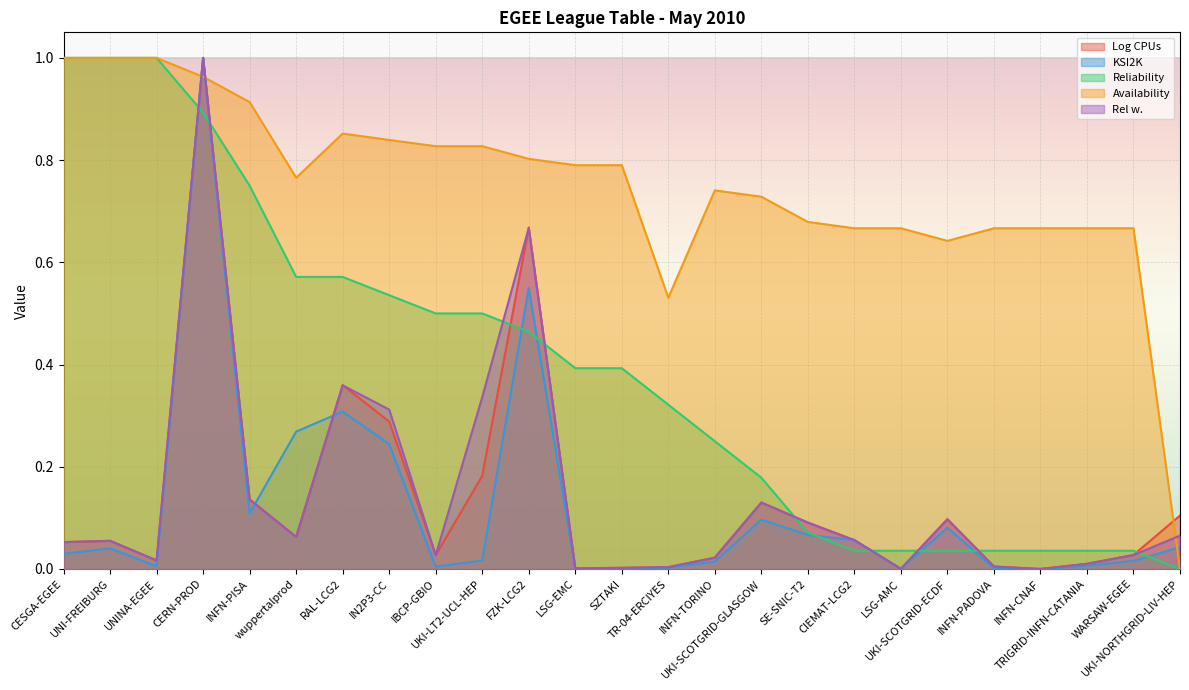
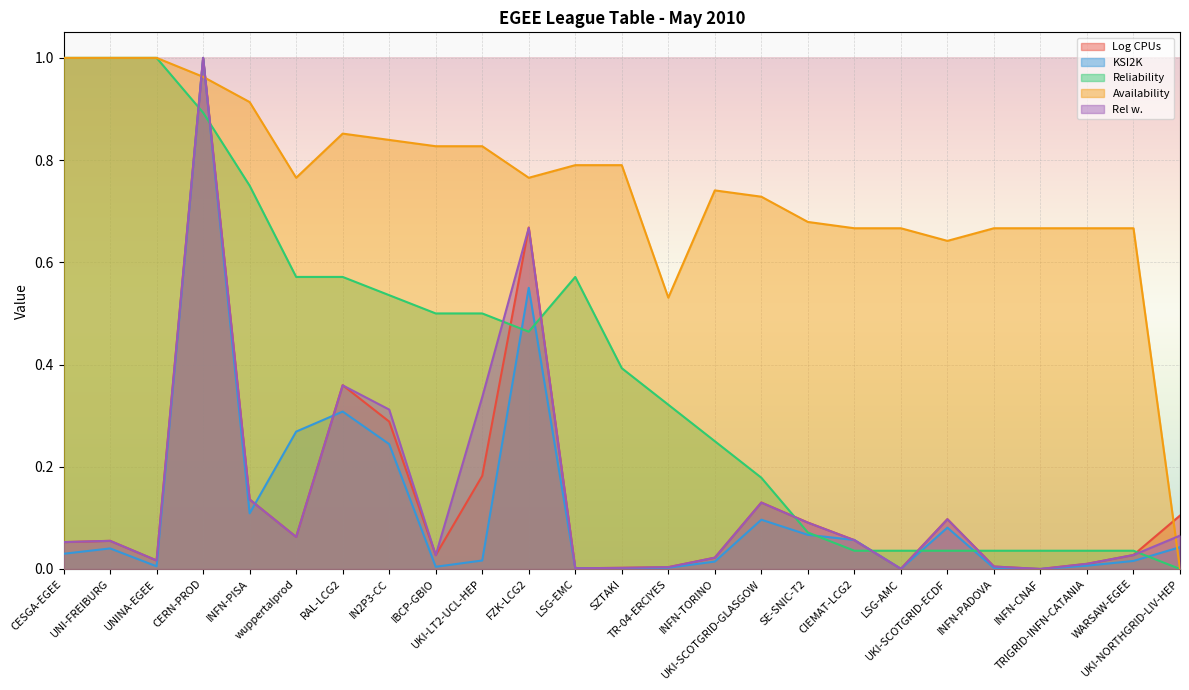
Availability, FZK-LCG2: 0.80 -> 0.77
Reliability, LSG-EMC: 0.39 -> 0.57
